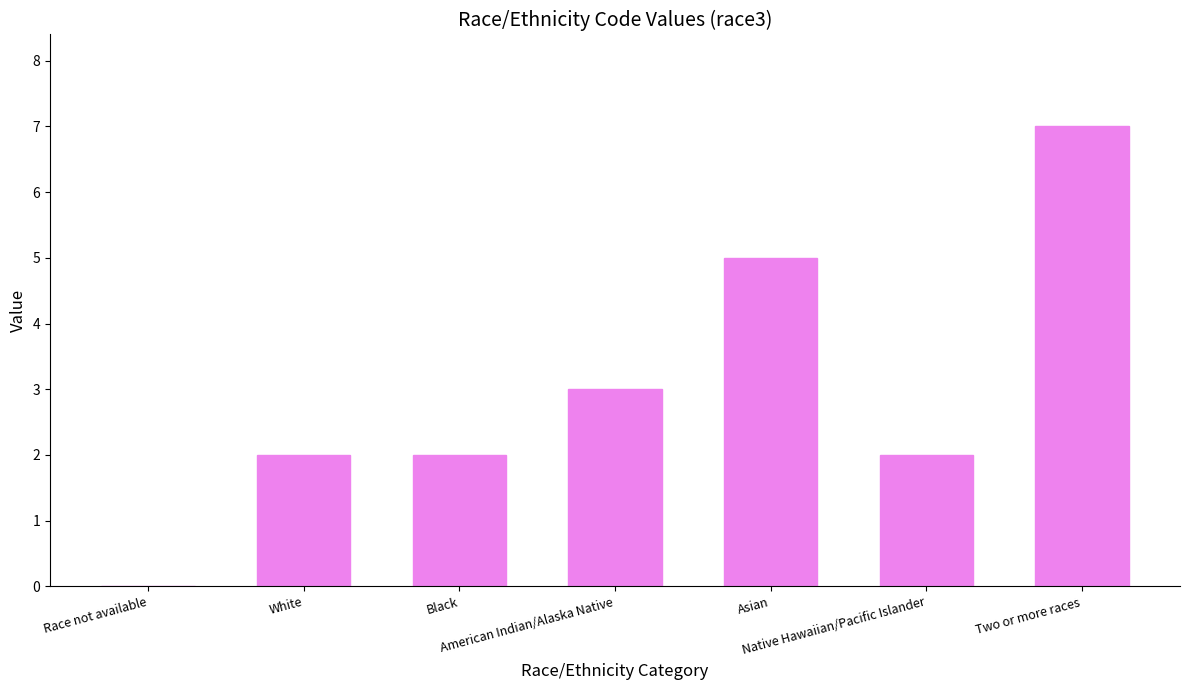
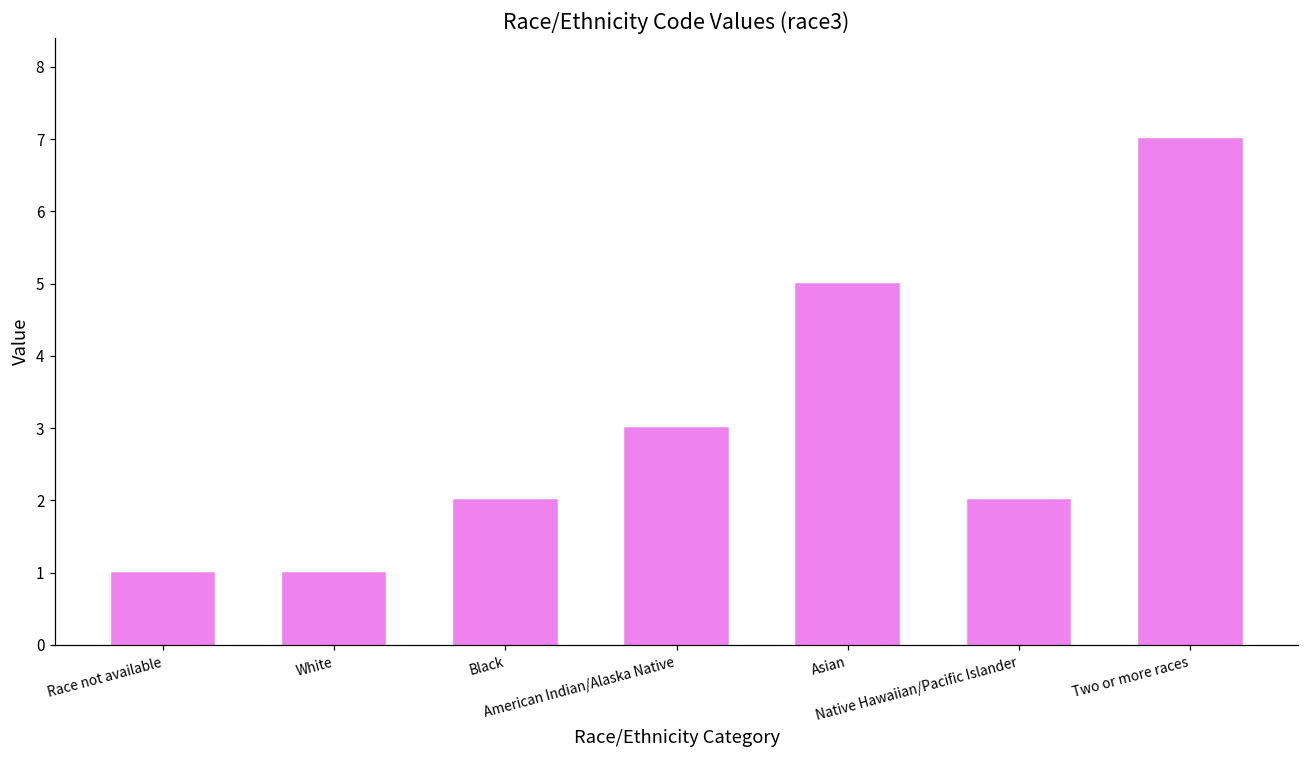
Race not available: 0 -> 1
White: 2 -> 1
